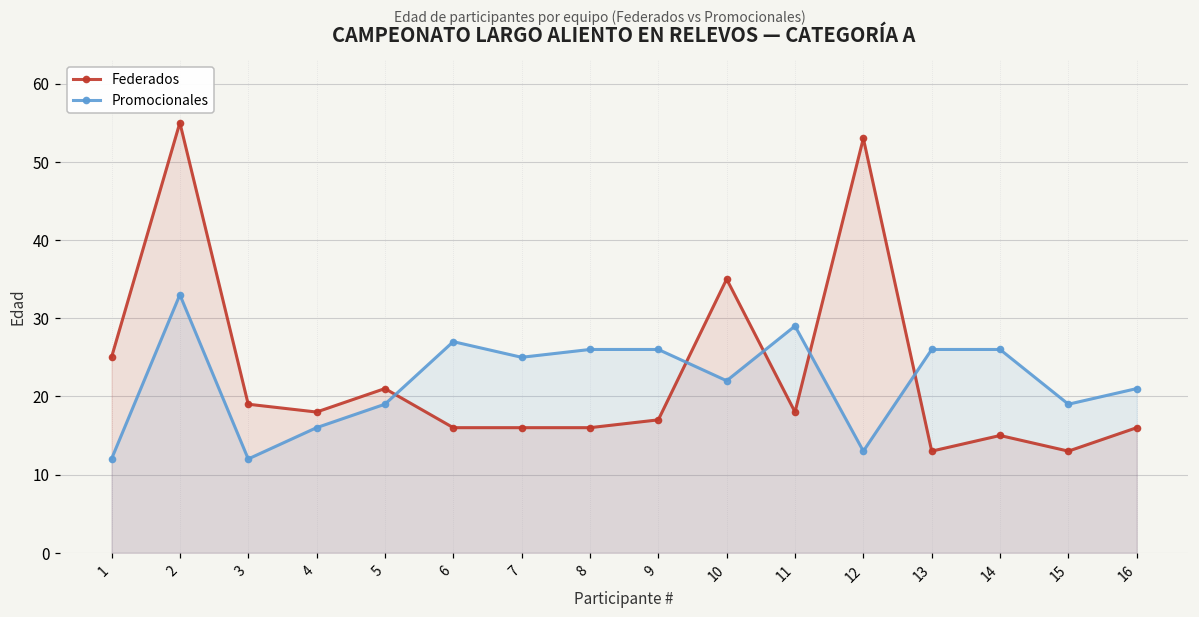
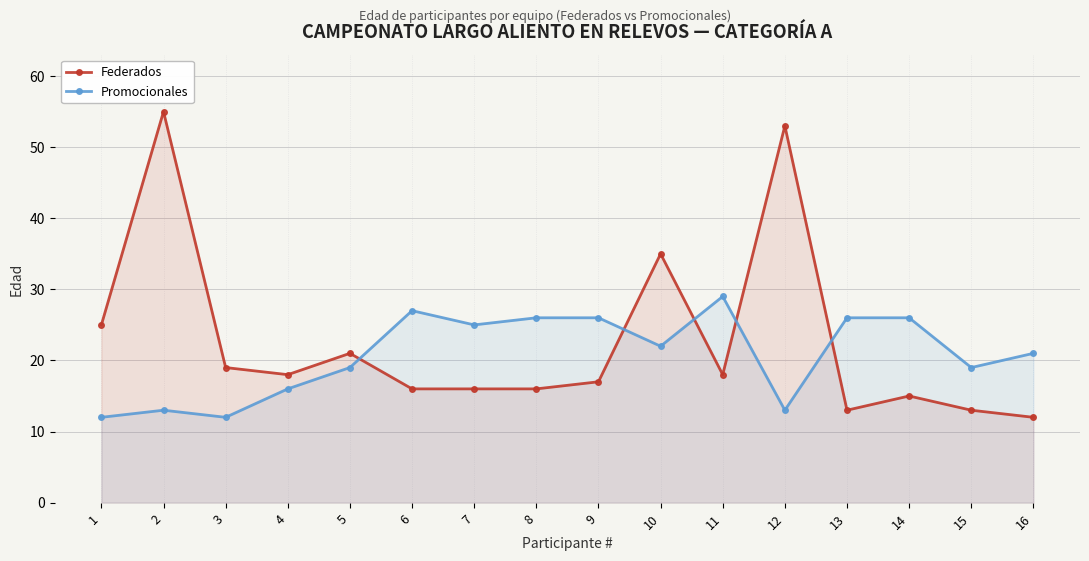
Promocionales, 2: 33 -> 13
Federados, 16: 16 -> 12
